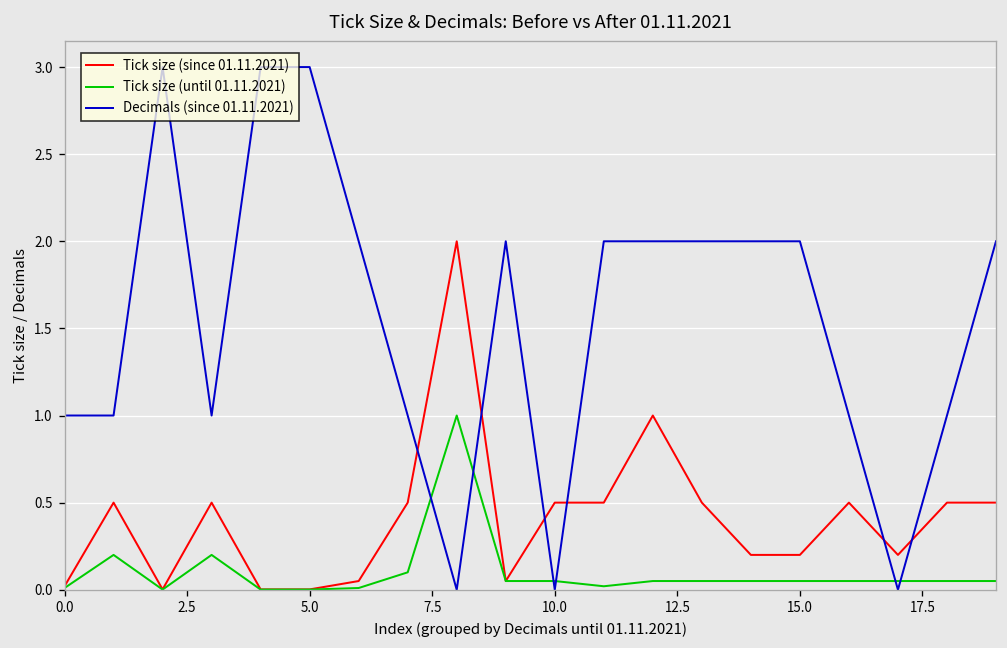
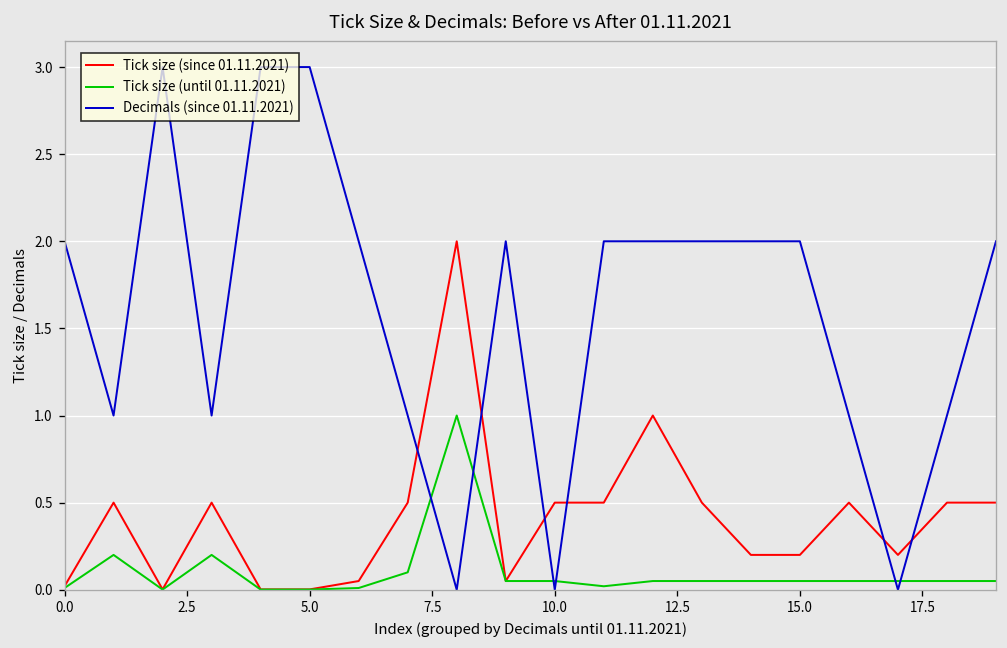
Decimals (since 01.11.2021), 0.0: 1 -> 2
